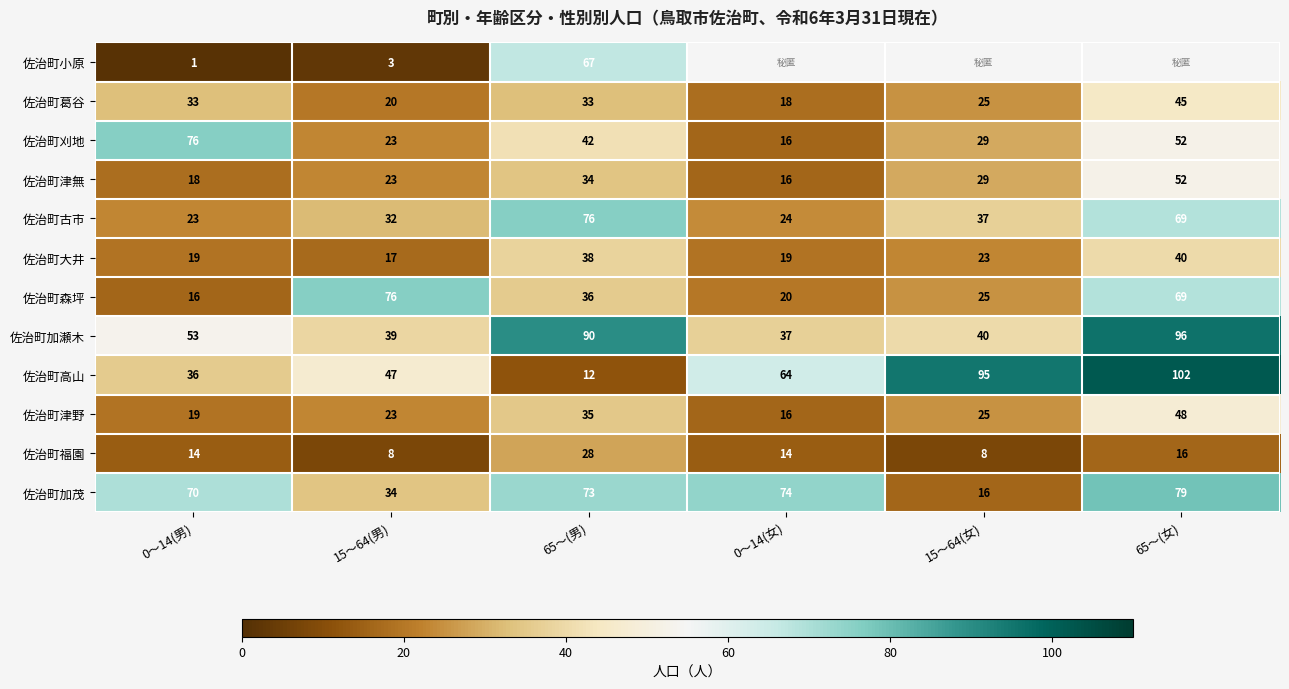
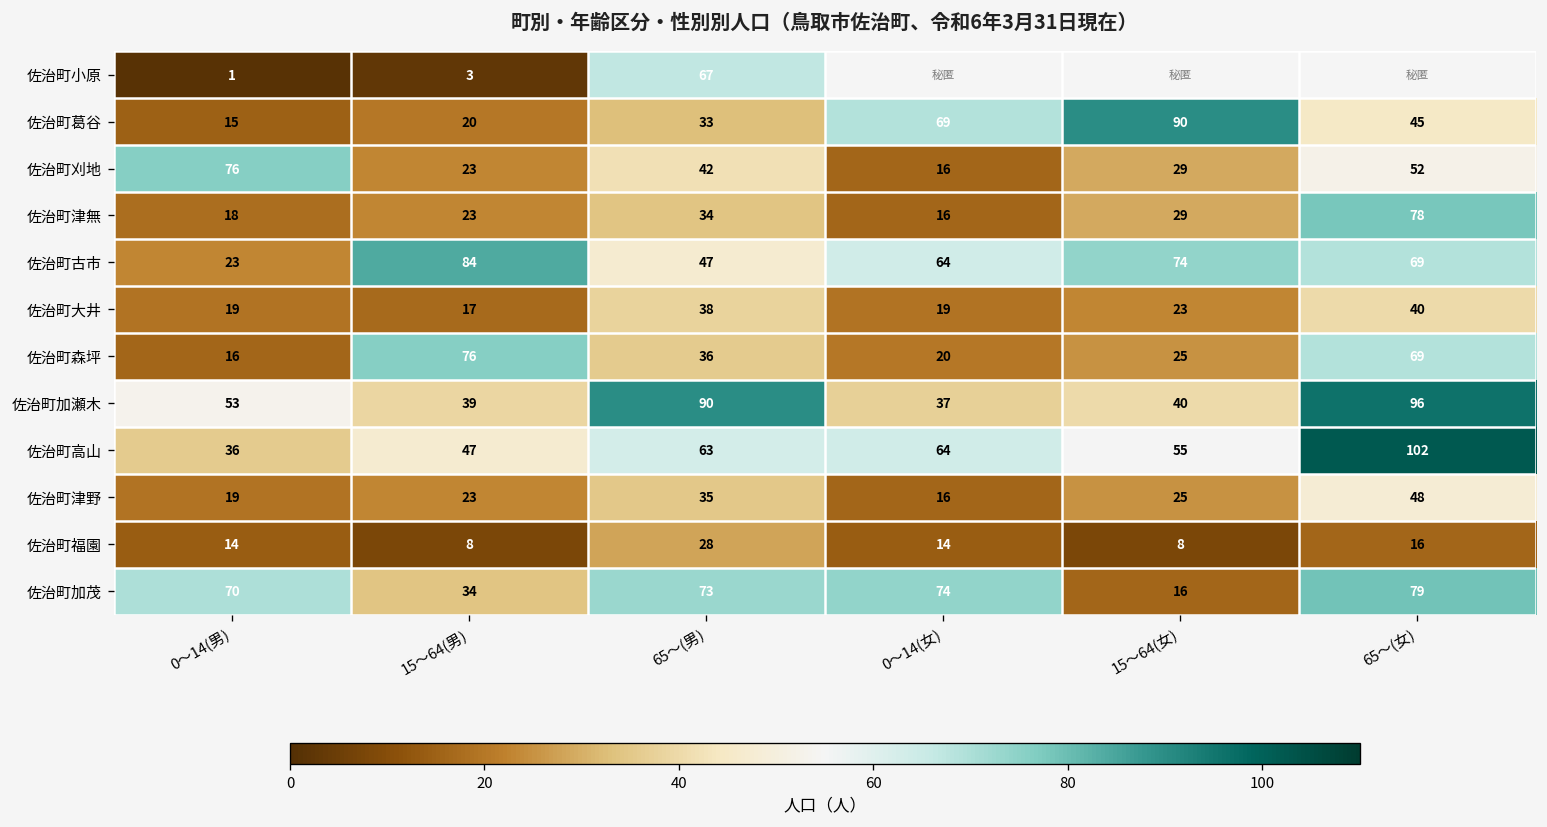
佐治町葛谷, 0～14(男): 33 -> 15
佐治町葛谷, 0～14(女): 18 -> 69
佐治町葛谷, 15～64(女): 25 -> 90
佐治町津無, 65～(女): 52 -> 78
佐治町古市, 15～64(男): 32 -> 84
佐治町古市, 65～(男): 76 -> 47
佐治町古市, 0～14(女): 24 -> 64
佐治町古市, 15～64(女): 37 -> 74
佐治町高山, 65～(男): 12 -> 63
佐治町高山, 15～64(女): 95 -> 55
